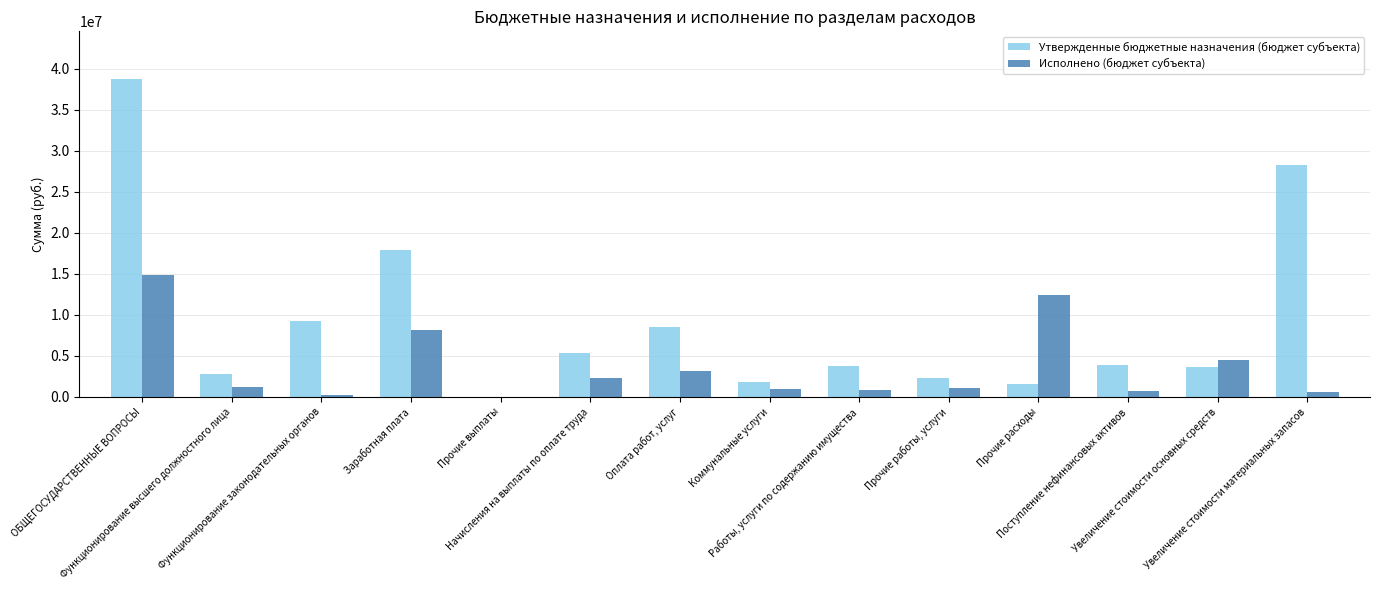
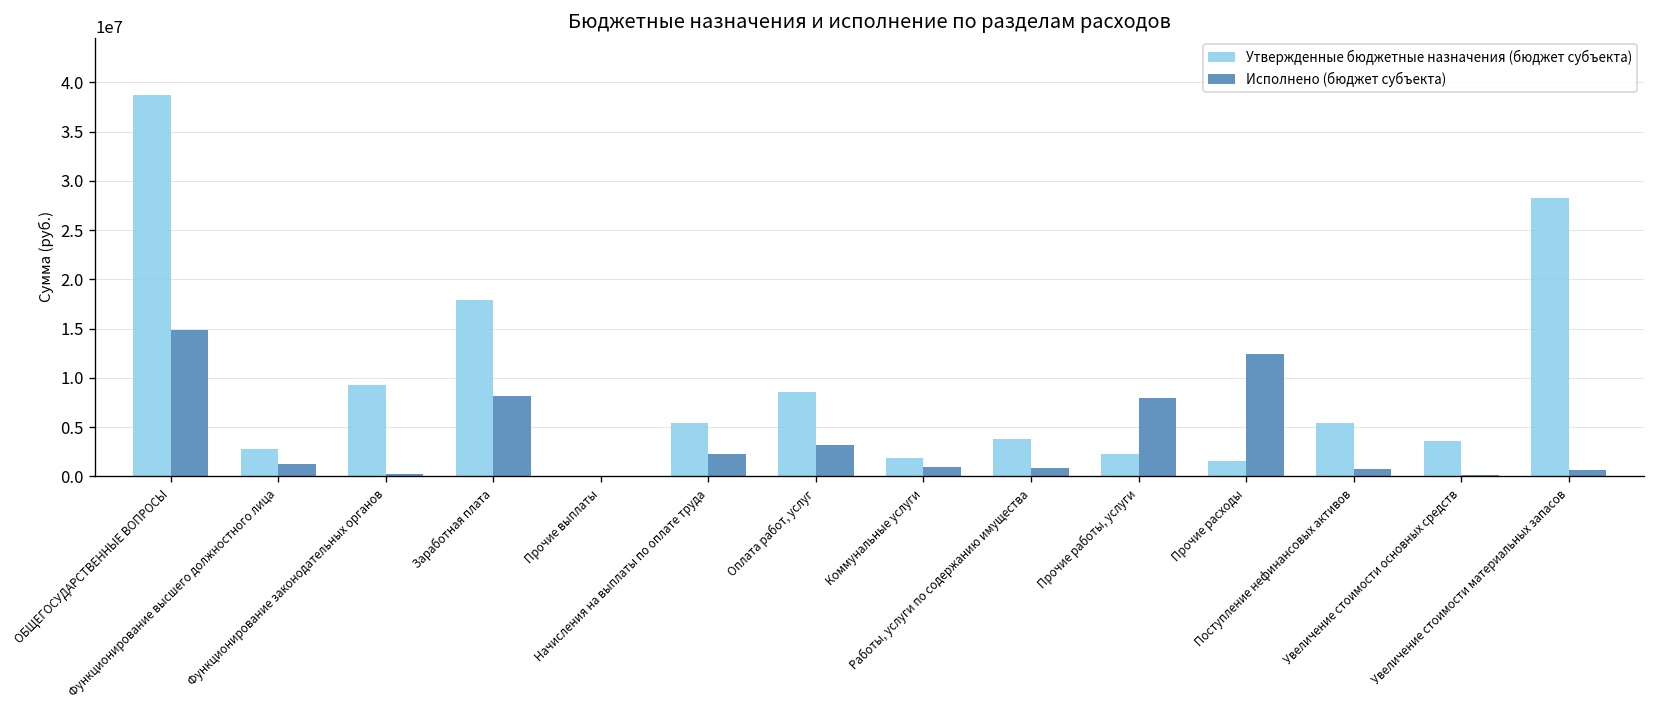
Исполнено (бюджет субъекта), Прочие работы, услуги: 1000000 -> 8000000
Утвержденные бюджетные назначения (бюджет субъекта), Поступление нефинансовых активов: 4000000 -> 5000000
Исполнено (бюджет субъекта), Увеличение стоимости основных средств: 4000000 -> 0
